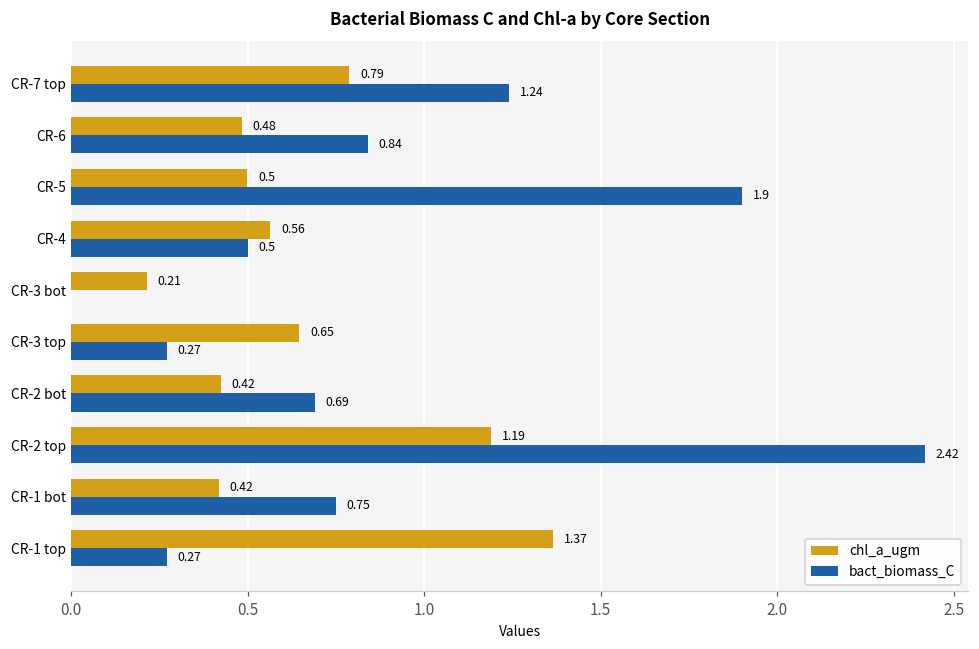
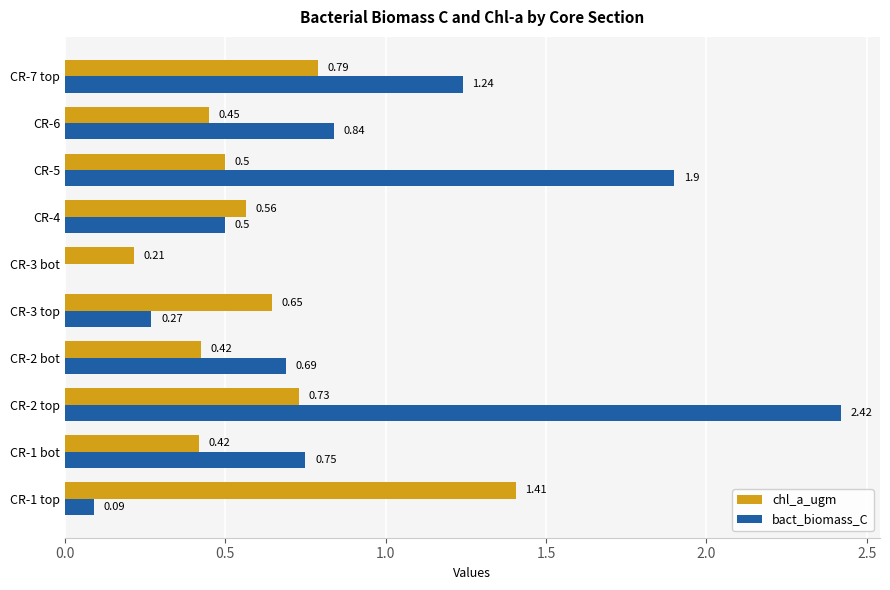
chl_a_ugm, CR-6: 0.48 -> 0.45
chl_a_ugm, CR-2 top: 1.19 -> 0.73
chl_a_ugm, CR-1 top: 1.37 -> 1.41
bact_biomass_C, CR-1 top: 0.27 -> 0.09
